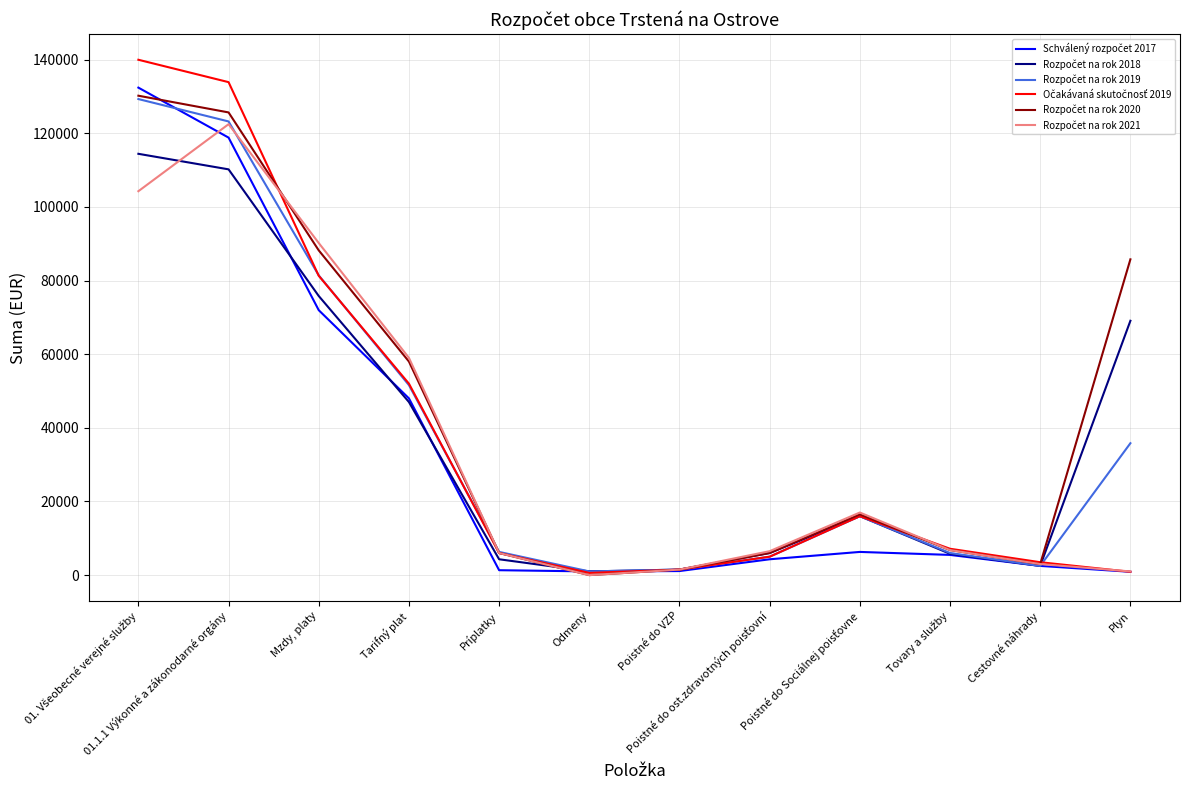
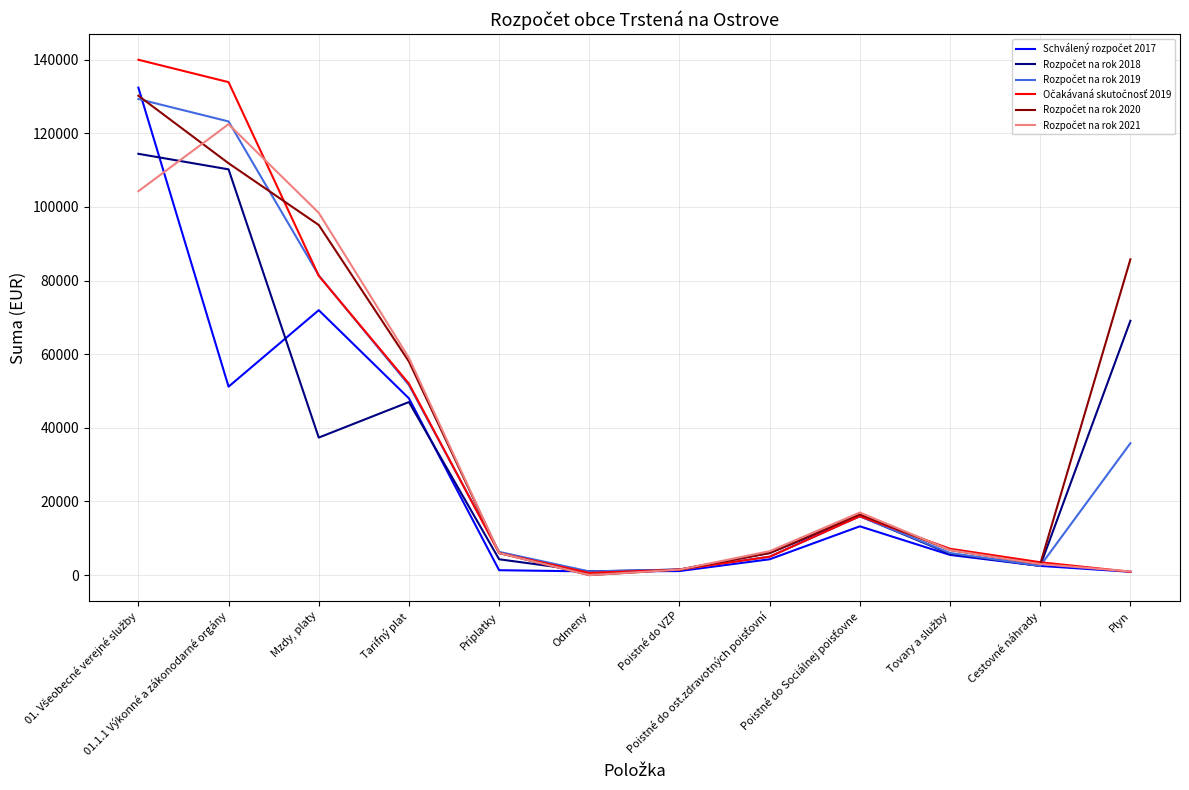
Schválený rozpočet 2017, 01.1.1 Výkonné a zákonodarné orgány: 119000 -> 51000
Rozpočet na rok 2020, 01.1.1 Výkonné a zákonodarné orgány: 126000 -> 112000
Rozpočet na rok 2018, Mzdy, platy: 76000 -> 37000
Rozpočet na rok 2020, Mzdy, platy: 88000 -> 95000
Rozpočet na rok 2021, Mzdy, platy: 90000 -> 98000
Schválený rozpočet 2017, Poistné do Sociálnej poisťovne: 6000 -> 13000
